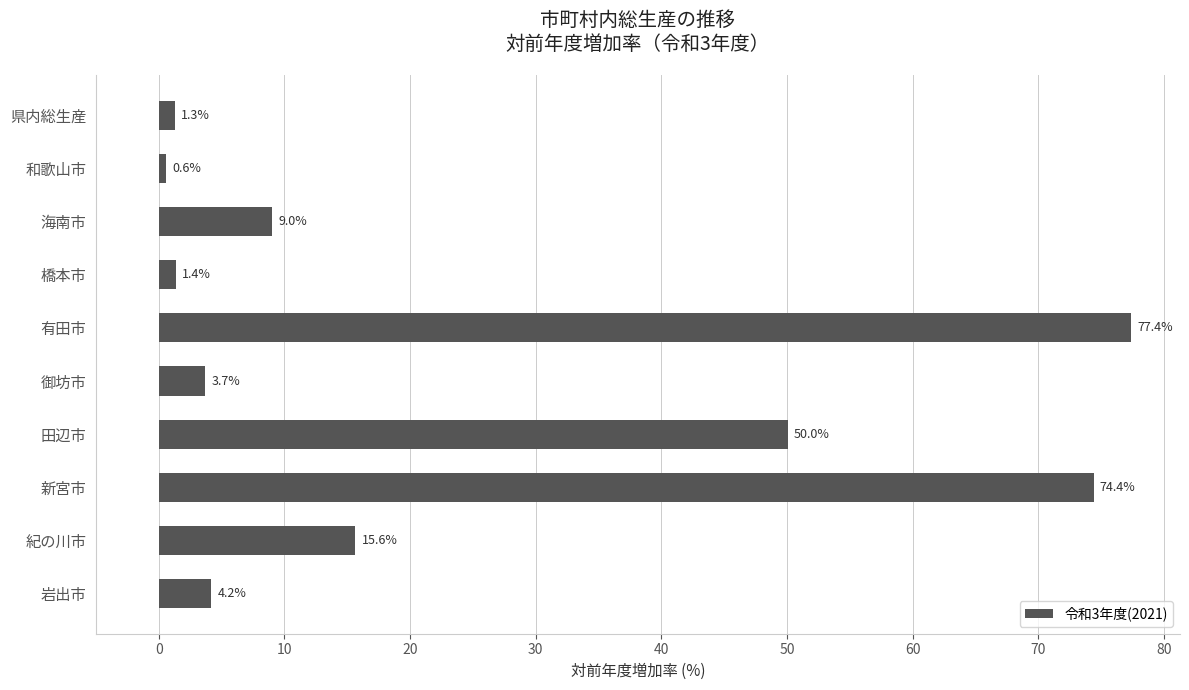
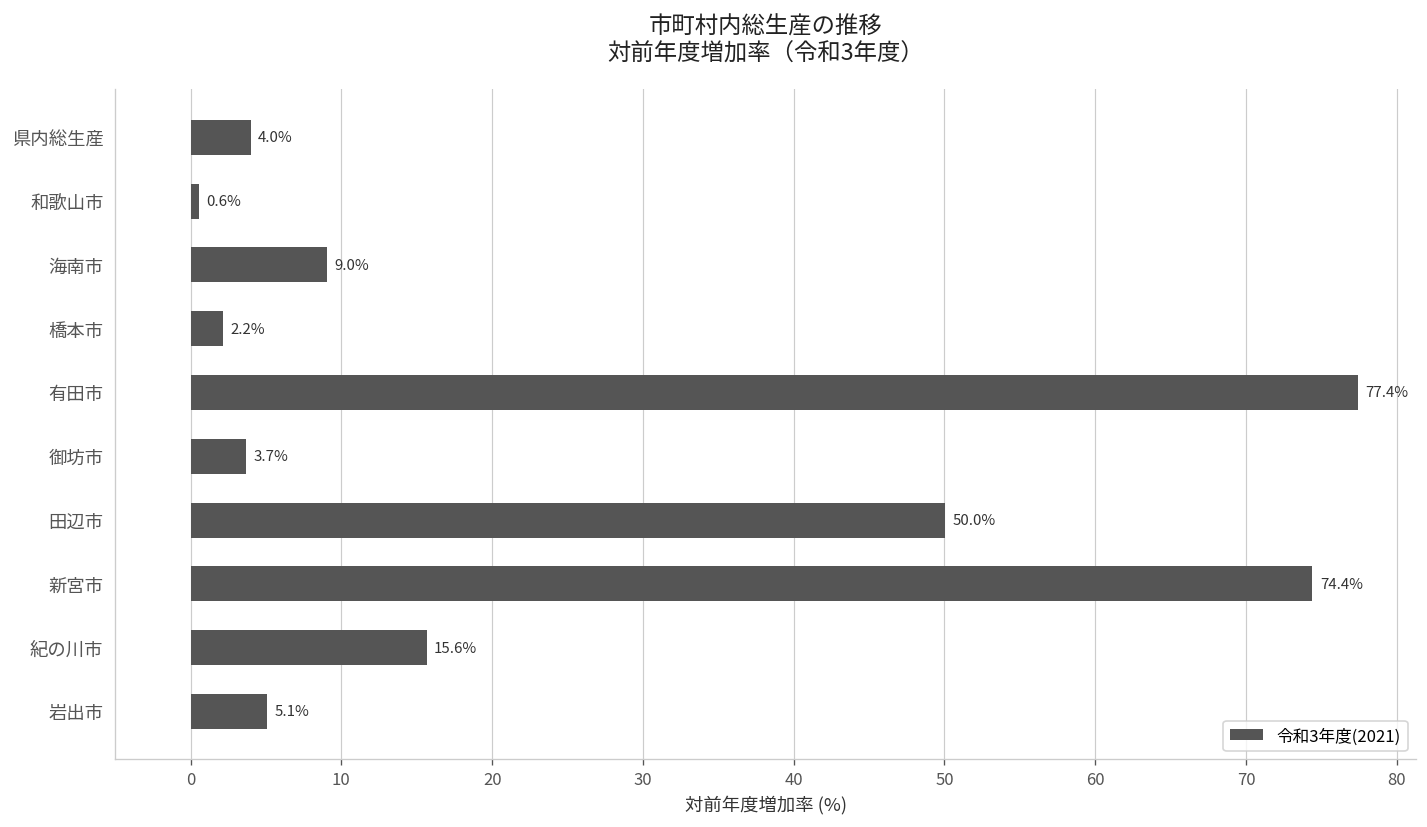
県内総生産: 1.3% -> 4.0%
橋本市: 1.4% -> 2.2%
岩出市: 4.2% -> 5.1%
